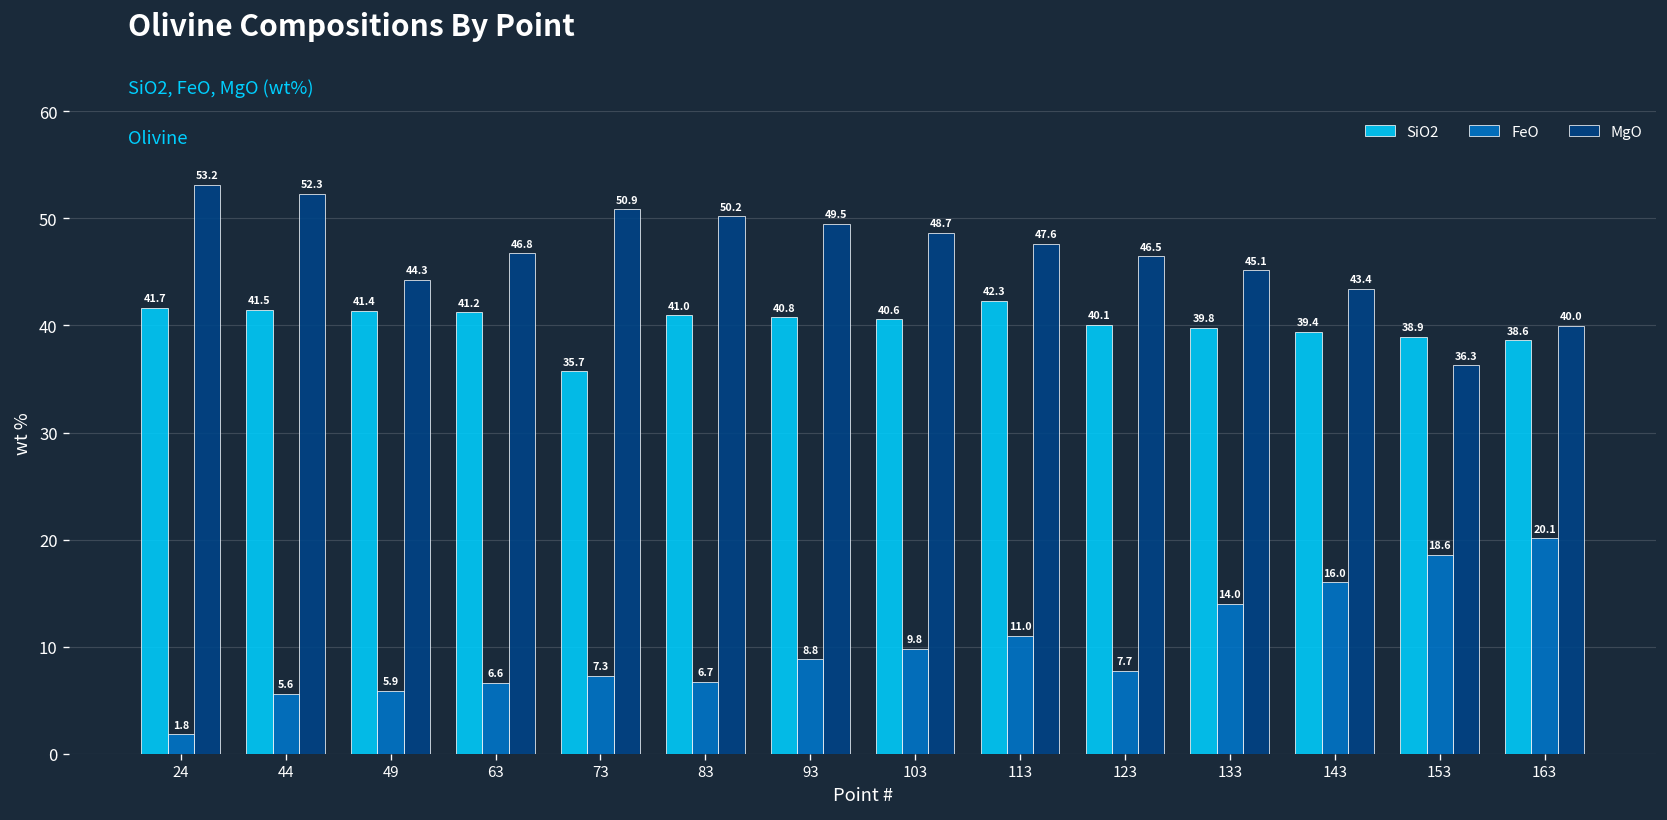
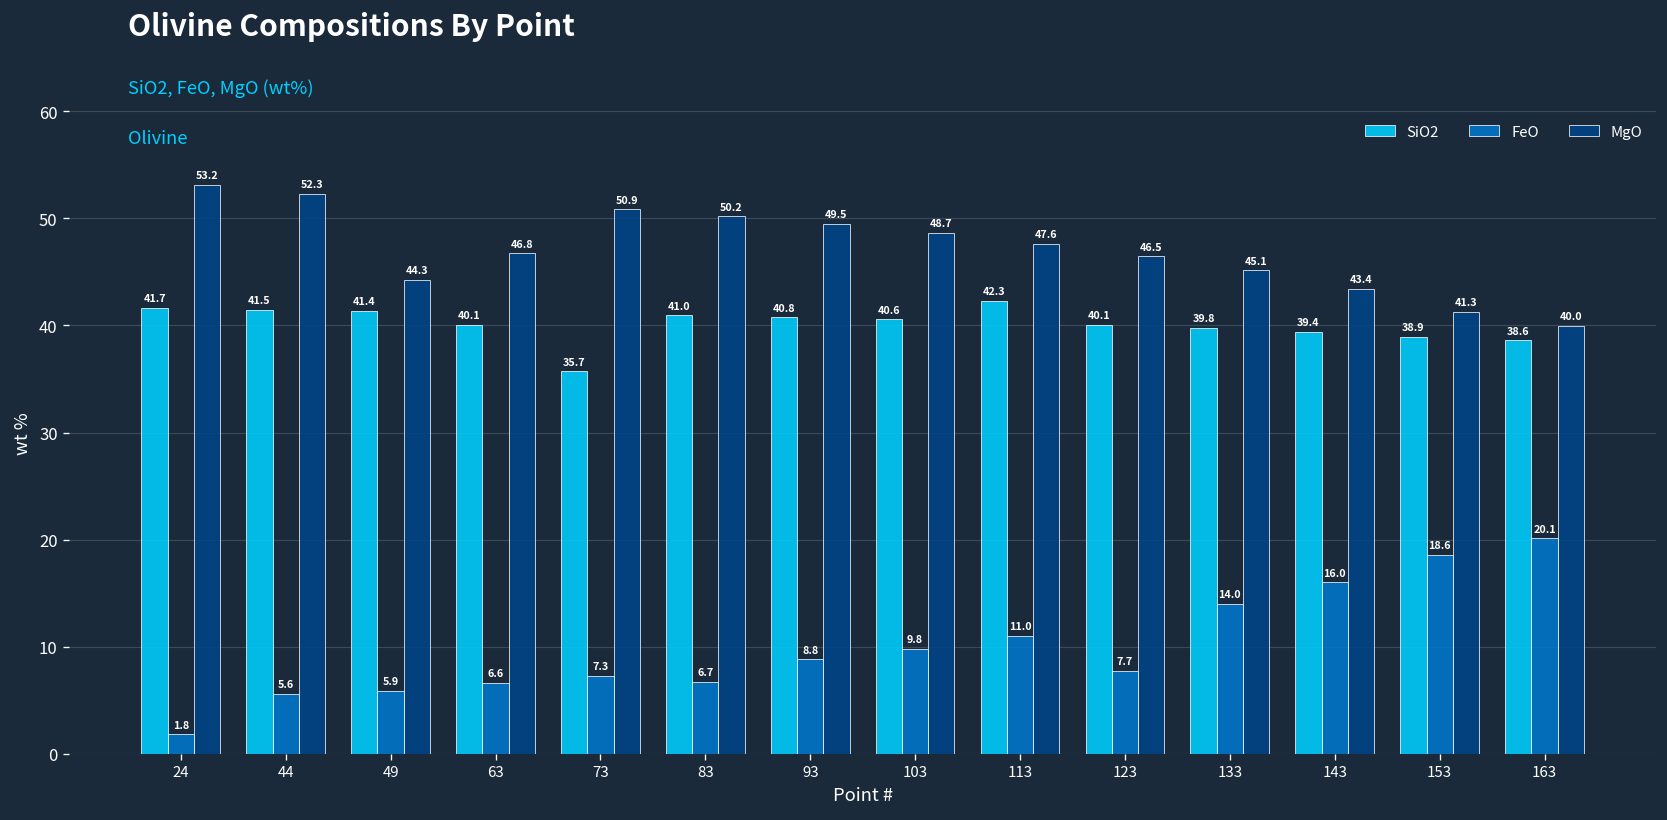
SiO2, 63: 41.2 -> 40.1
MgO, 153: 36.3 -> 41.3
